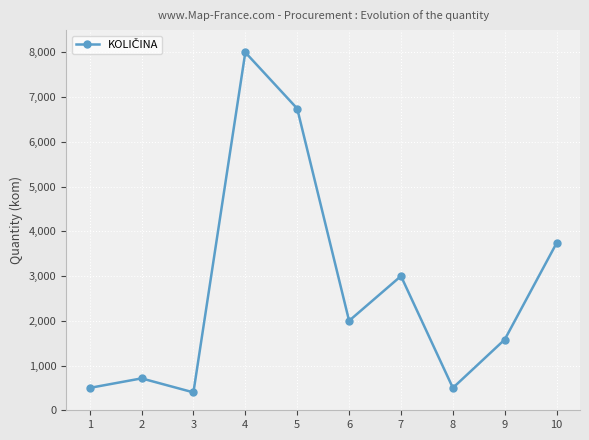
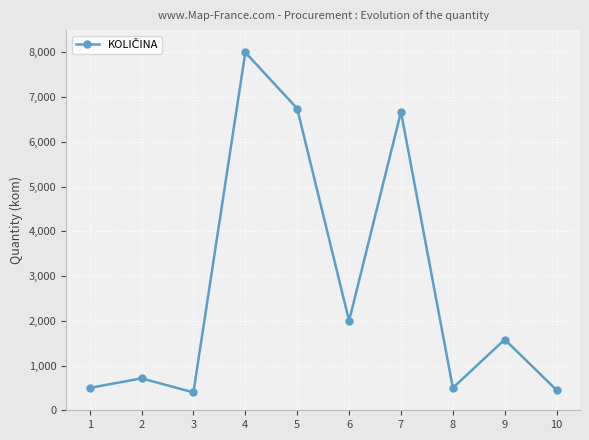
7: 3,000 -> 6,700
10: 3,700 -> 500
